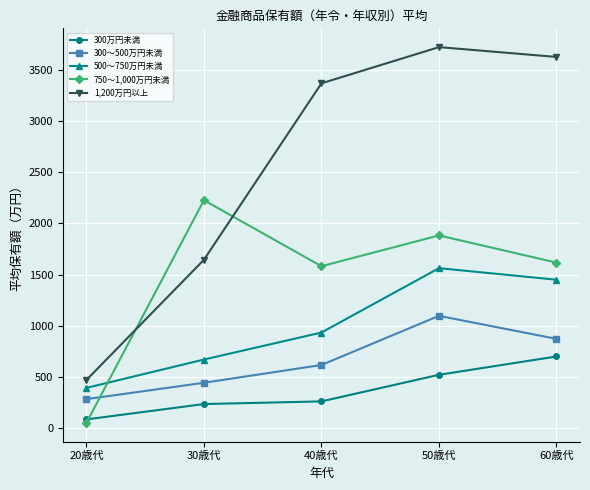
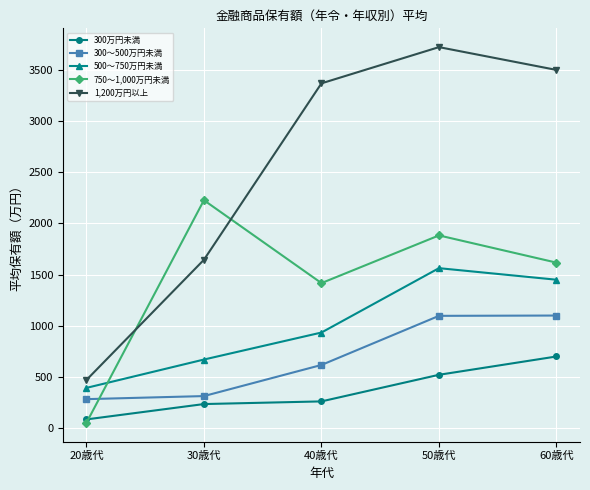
300～500万円未満, 30歳代: 440 -> 310
750～1,000万円未満, 40歳代: 1580 -> 1420
300～500万円未満, 60歳代: 870 -> 1100
1,200万円以上, 60歳代: 3630 -> 3500
